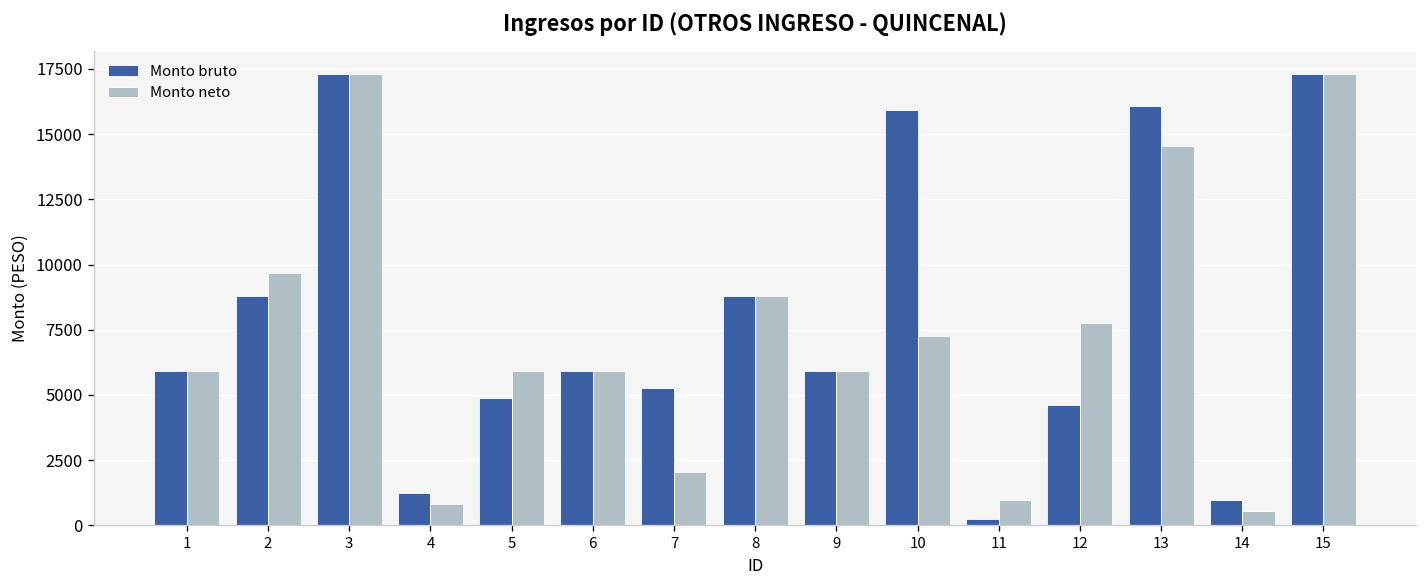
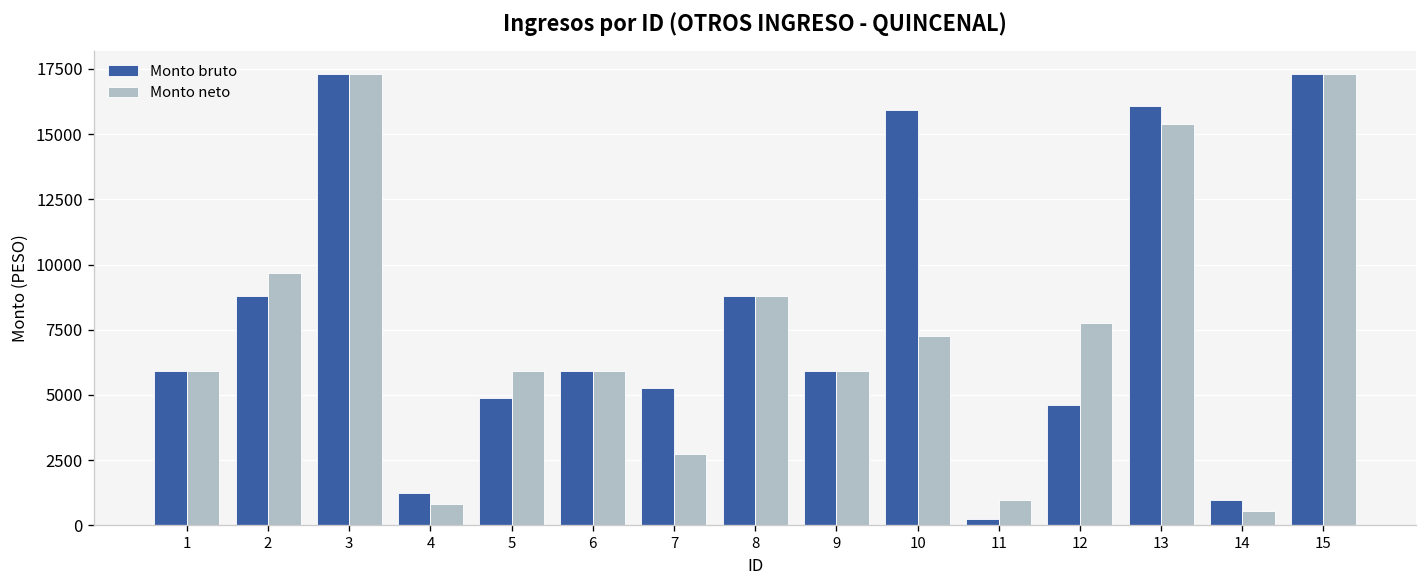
Monto neto, 7: 2100 -> 2700
Monto neto, 13: 14600 -> 15400
